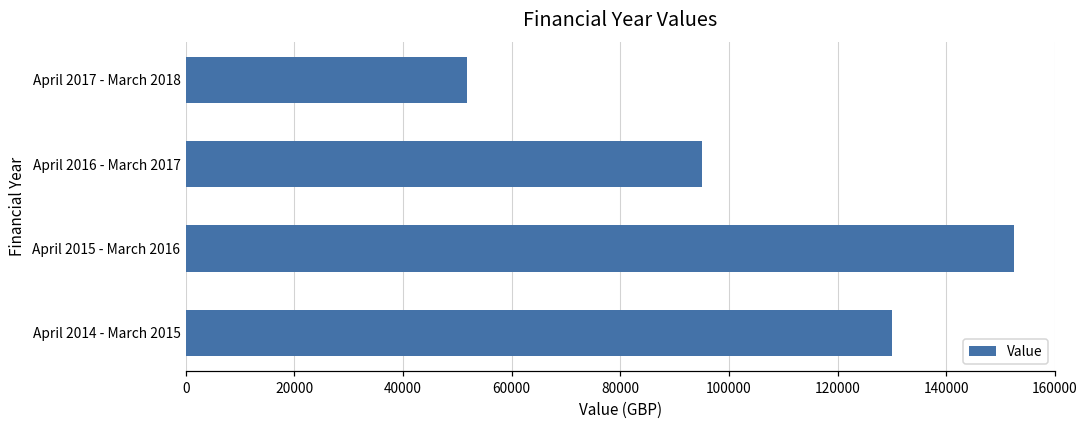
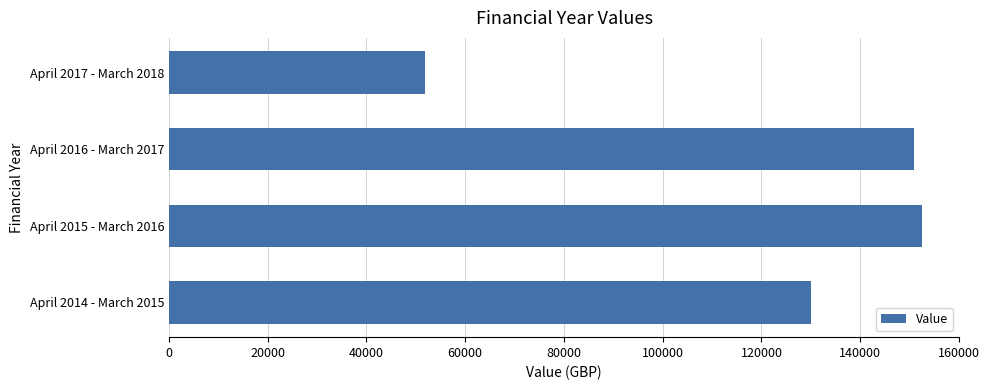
April 2016 - March 2017: 95000 -> 151000
